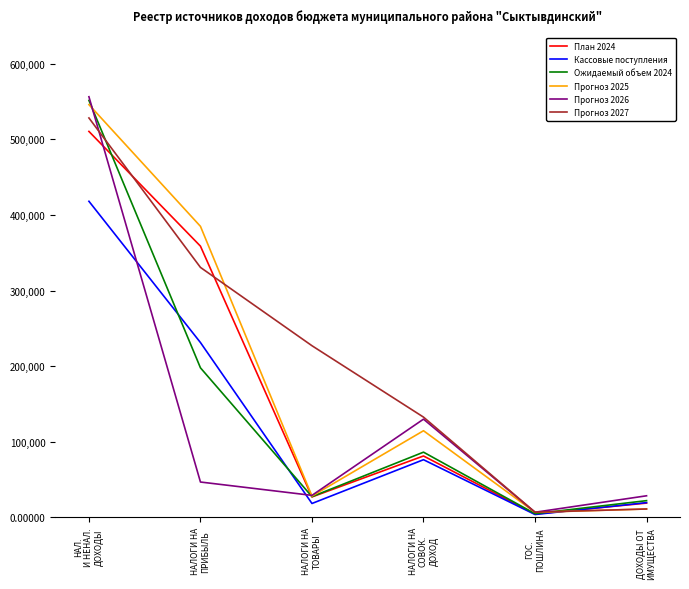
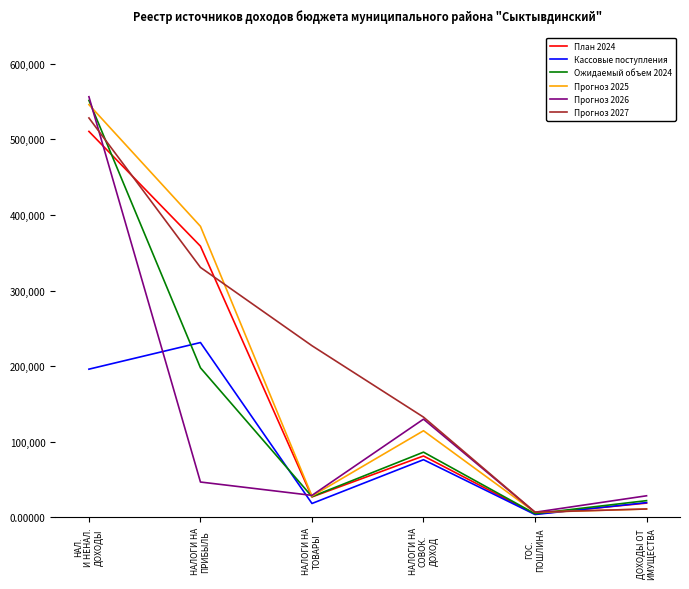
Кассовые поступления, НАЛ. И НЕНАЛ. ДОХОДЫ: 420,000 -> 200,000
